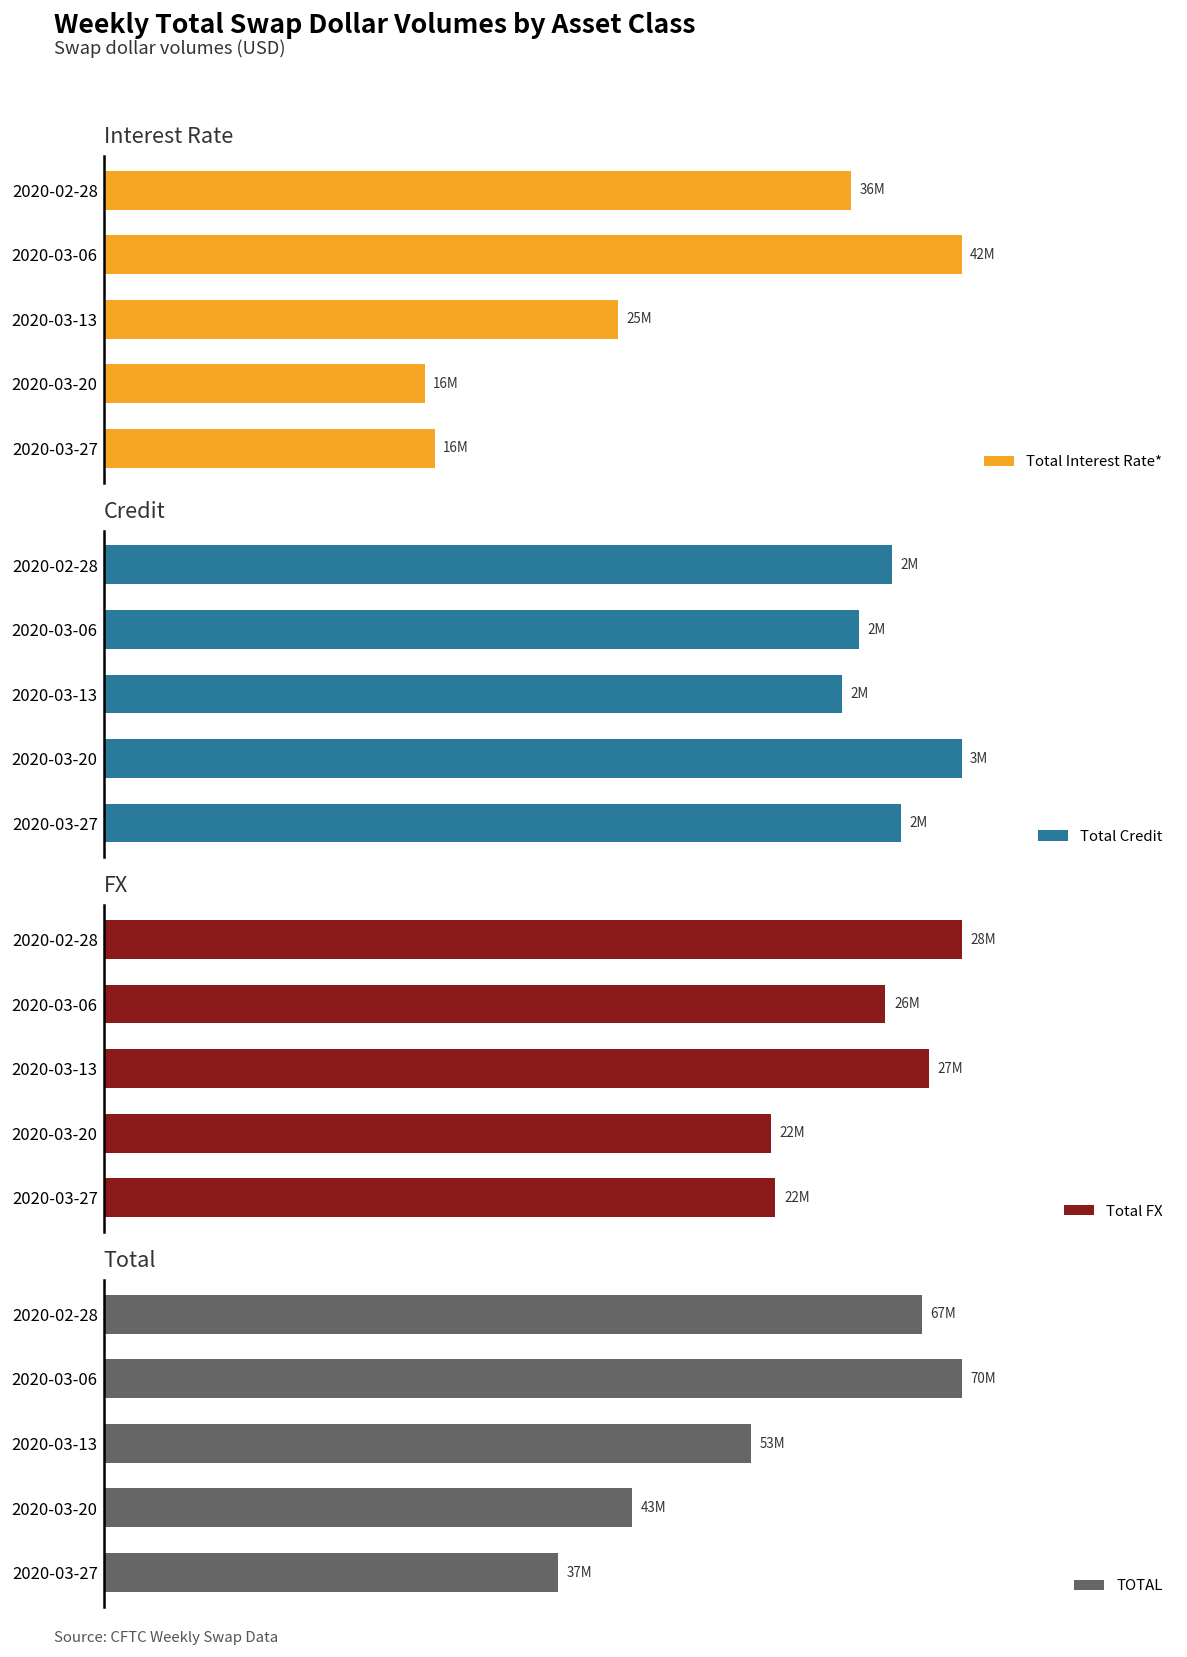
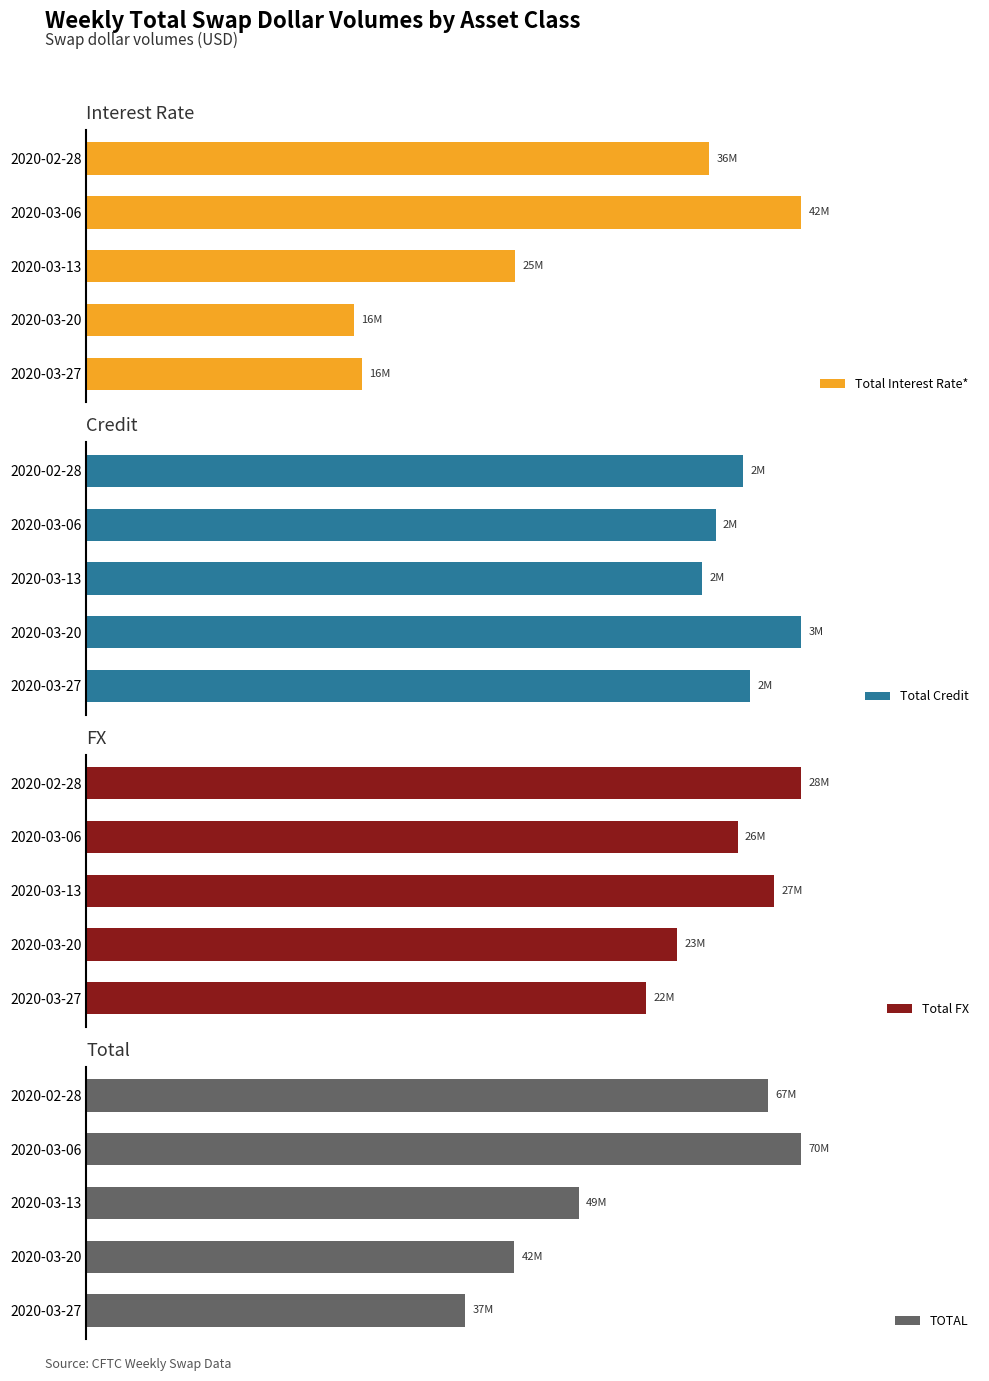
FX, 2020-03-20: 22M -> 23M
Total, 2020-03-13: 53M -> 49M
Total, 2020-03-20: 43M -> 42M
